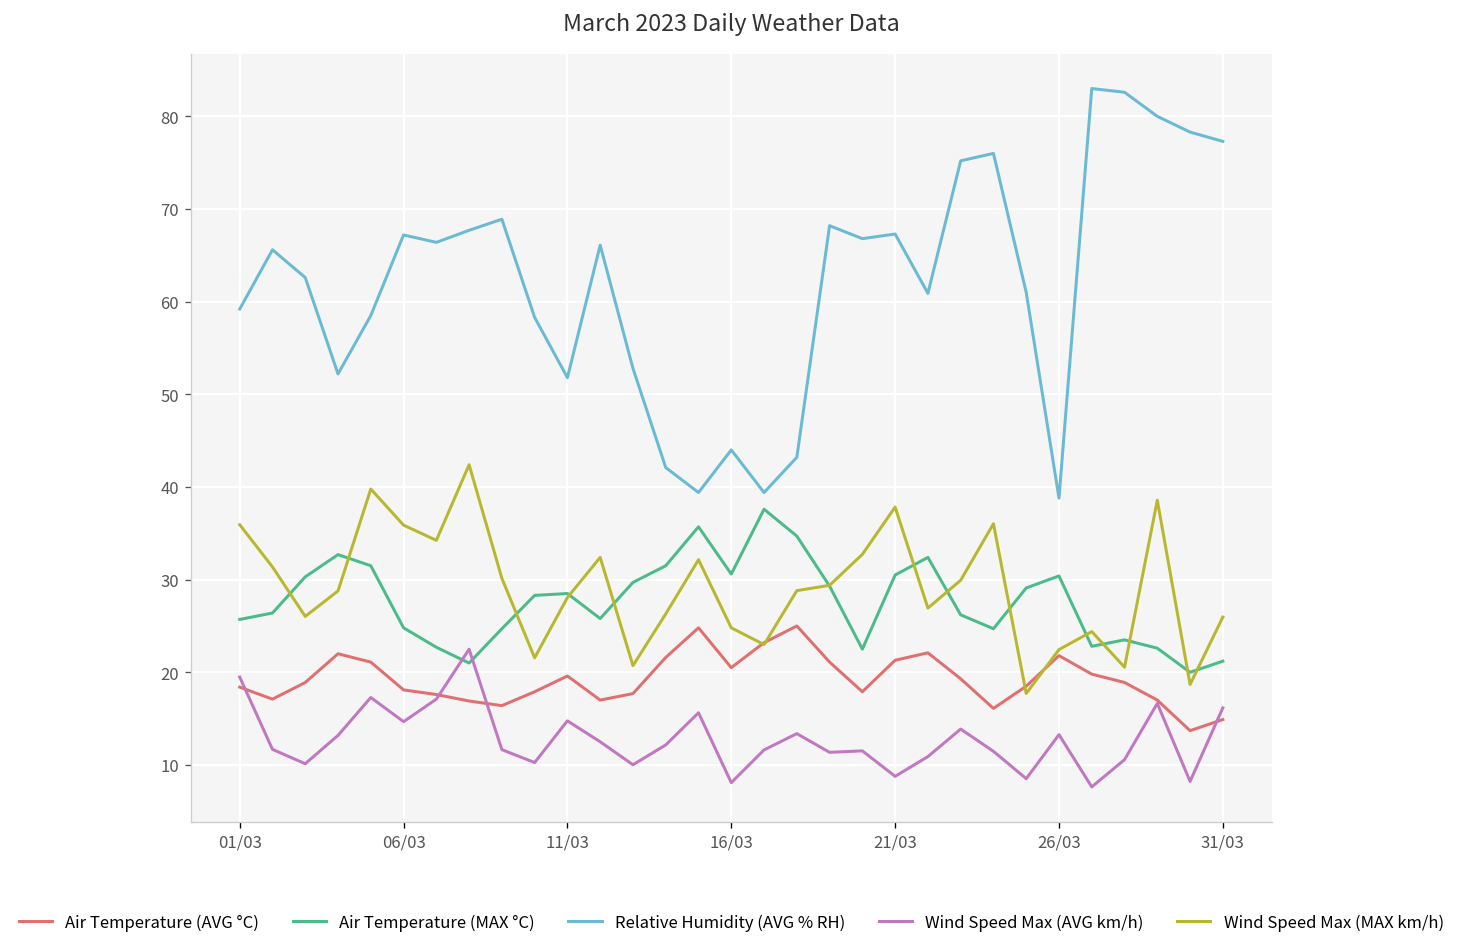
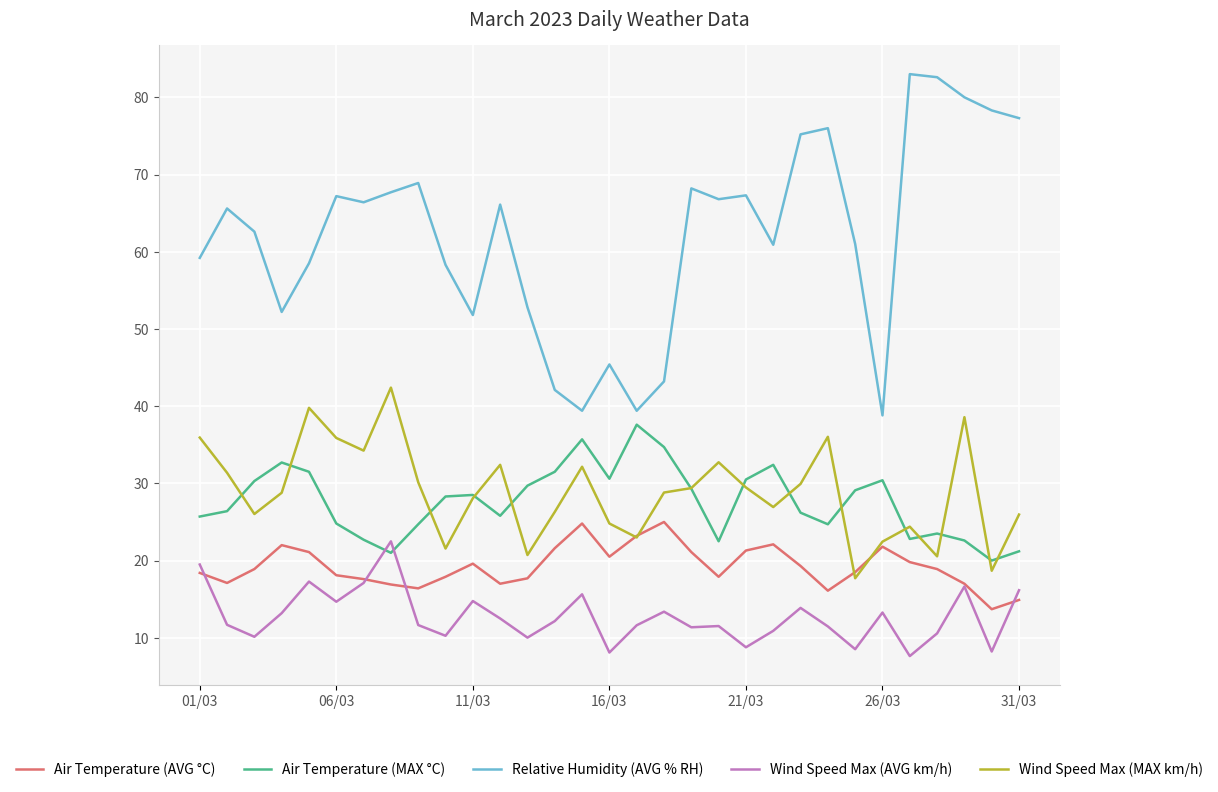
Relative Humidity (AVG % RH), 16/03: 44 -> 45
Wind Speed Max (MAX km/h), 21/03: 38 -> 29
